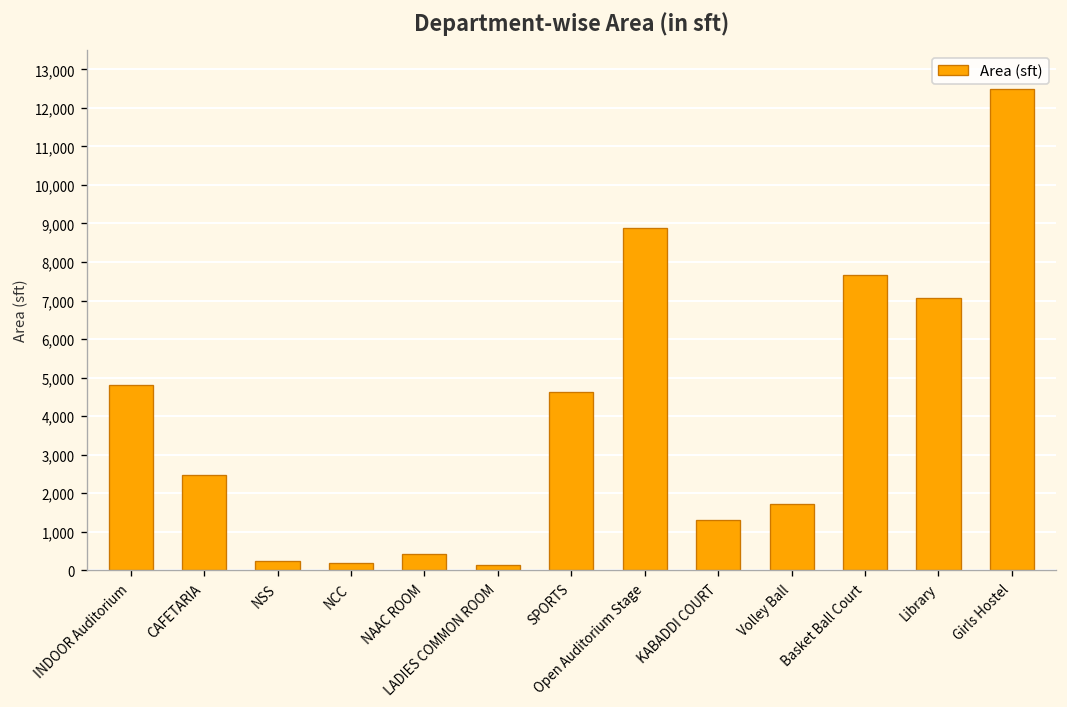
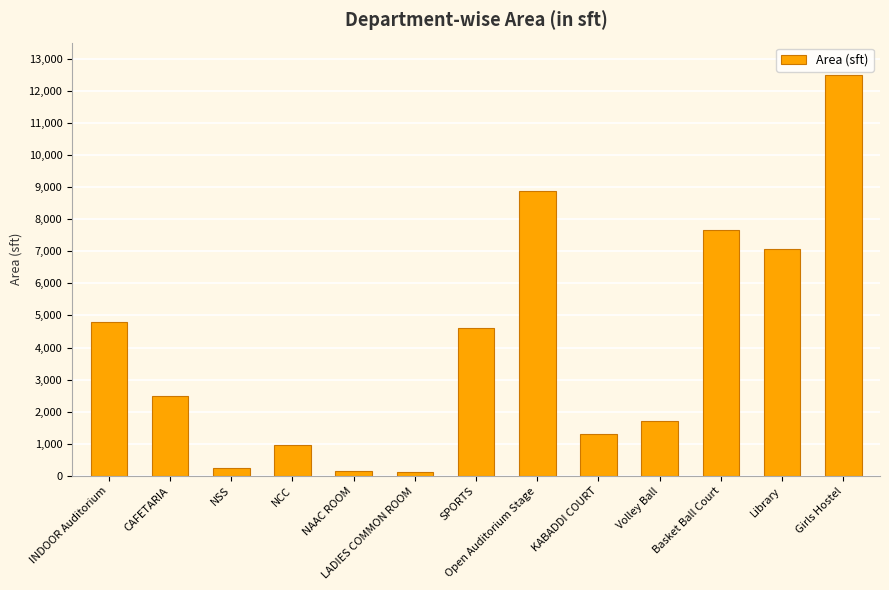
NCC: 200 -> 1,000
NAAC ROOM: 400 -> 200
